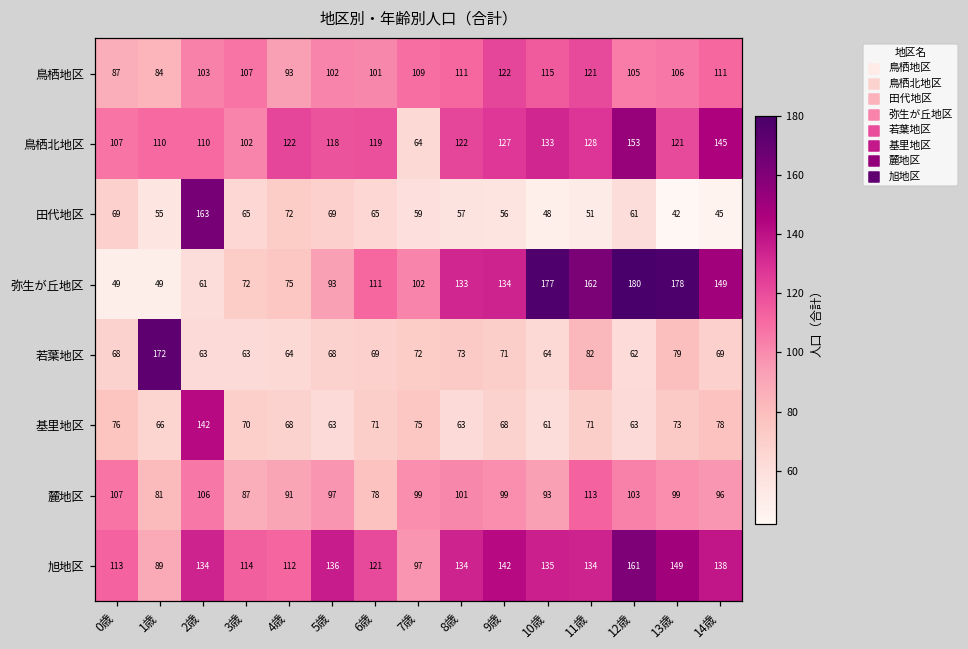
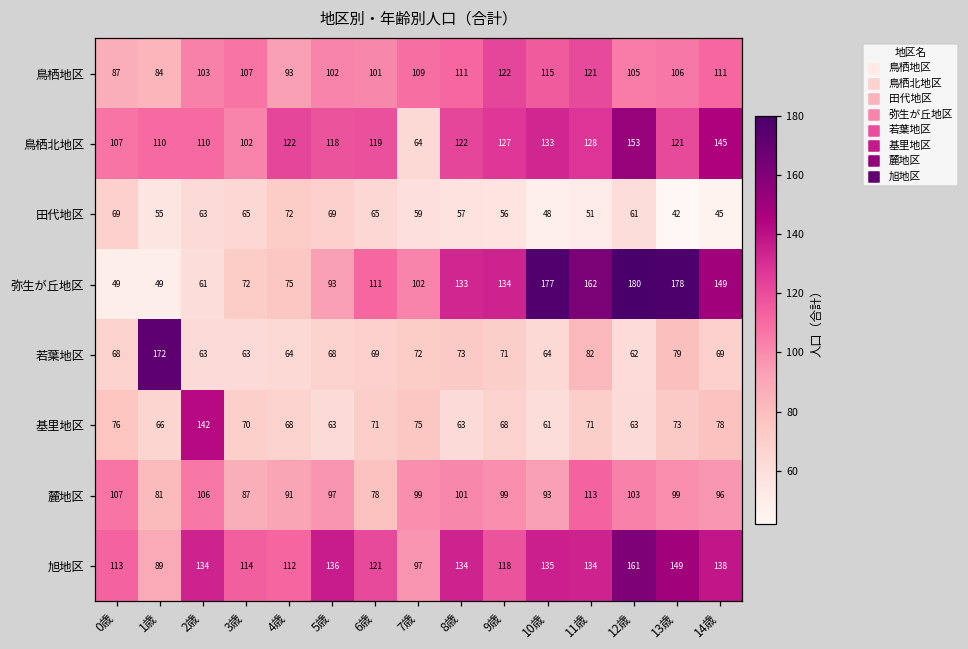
田代地区, 2歳: 163 -> 63
旭地区, 9歳: 142 -> 118
